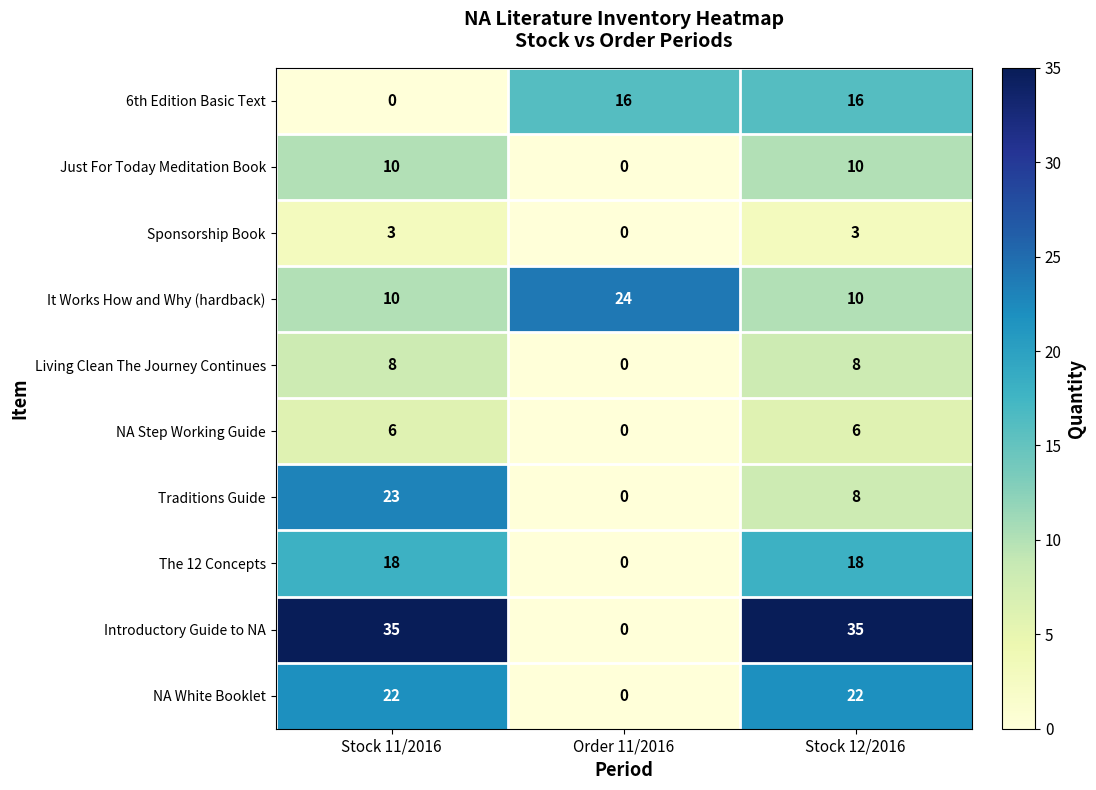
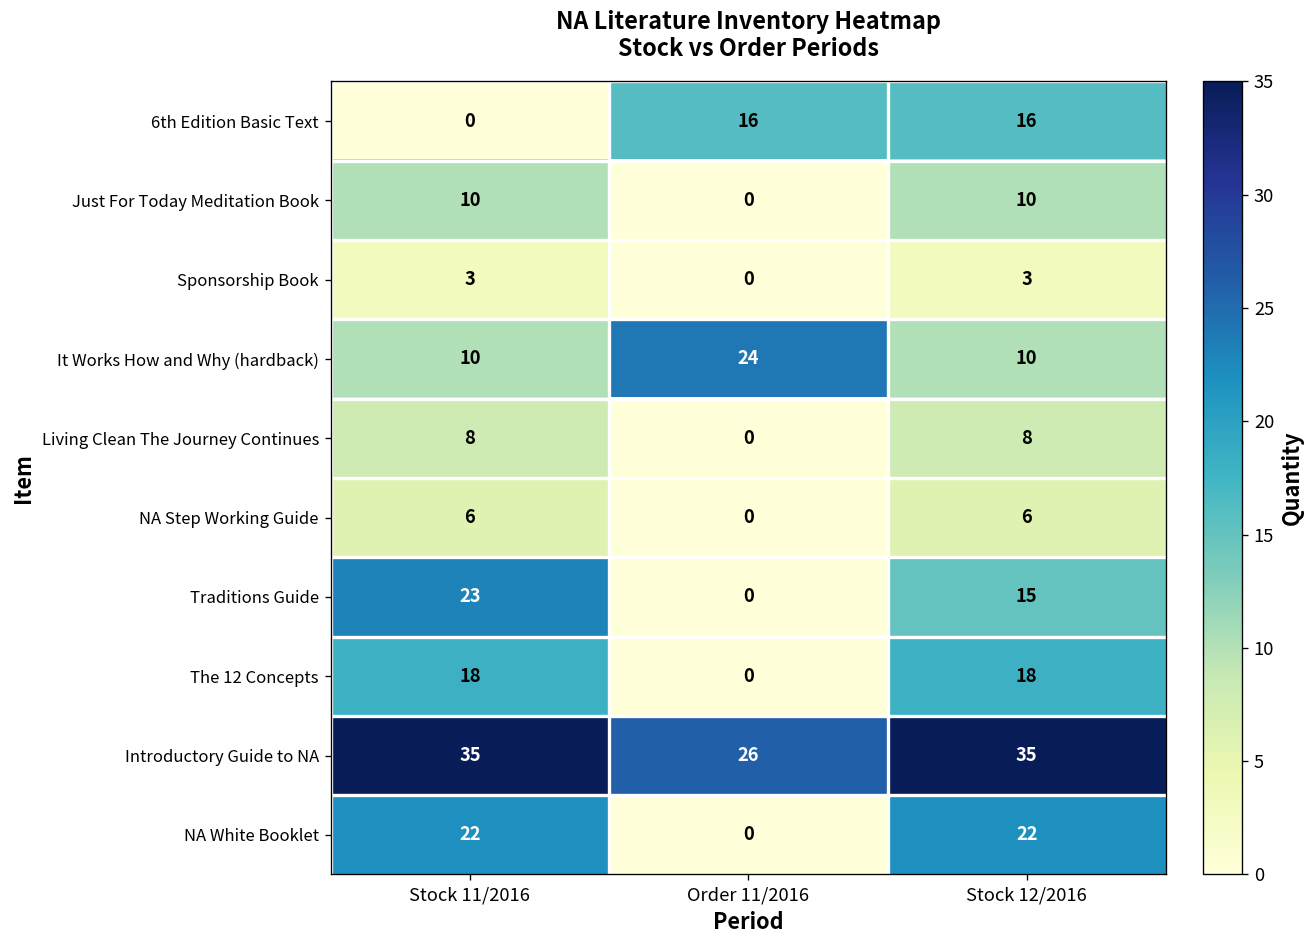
Traditions Guide, Stock 12/2016: 8 -> 15
Introductory Guide to NA, Order 11/2016: 0 -> 26
